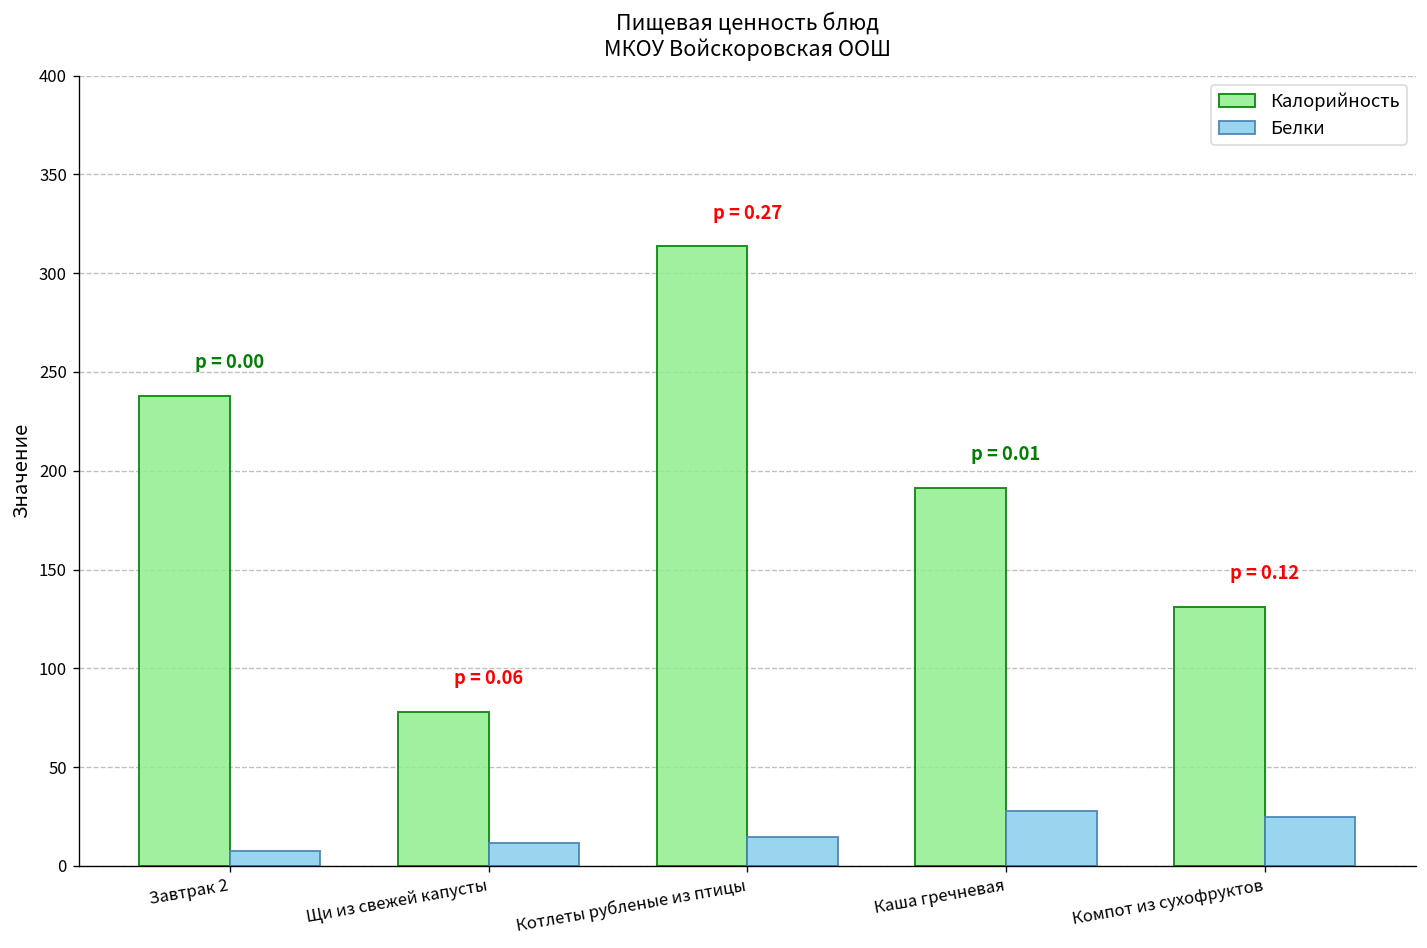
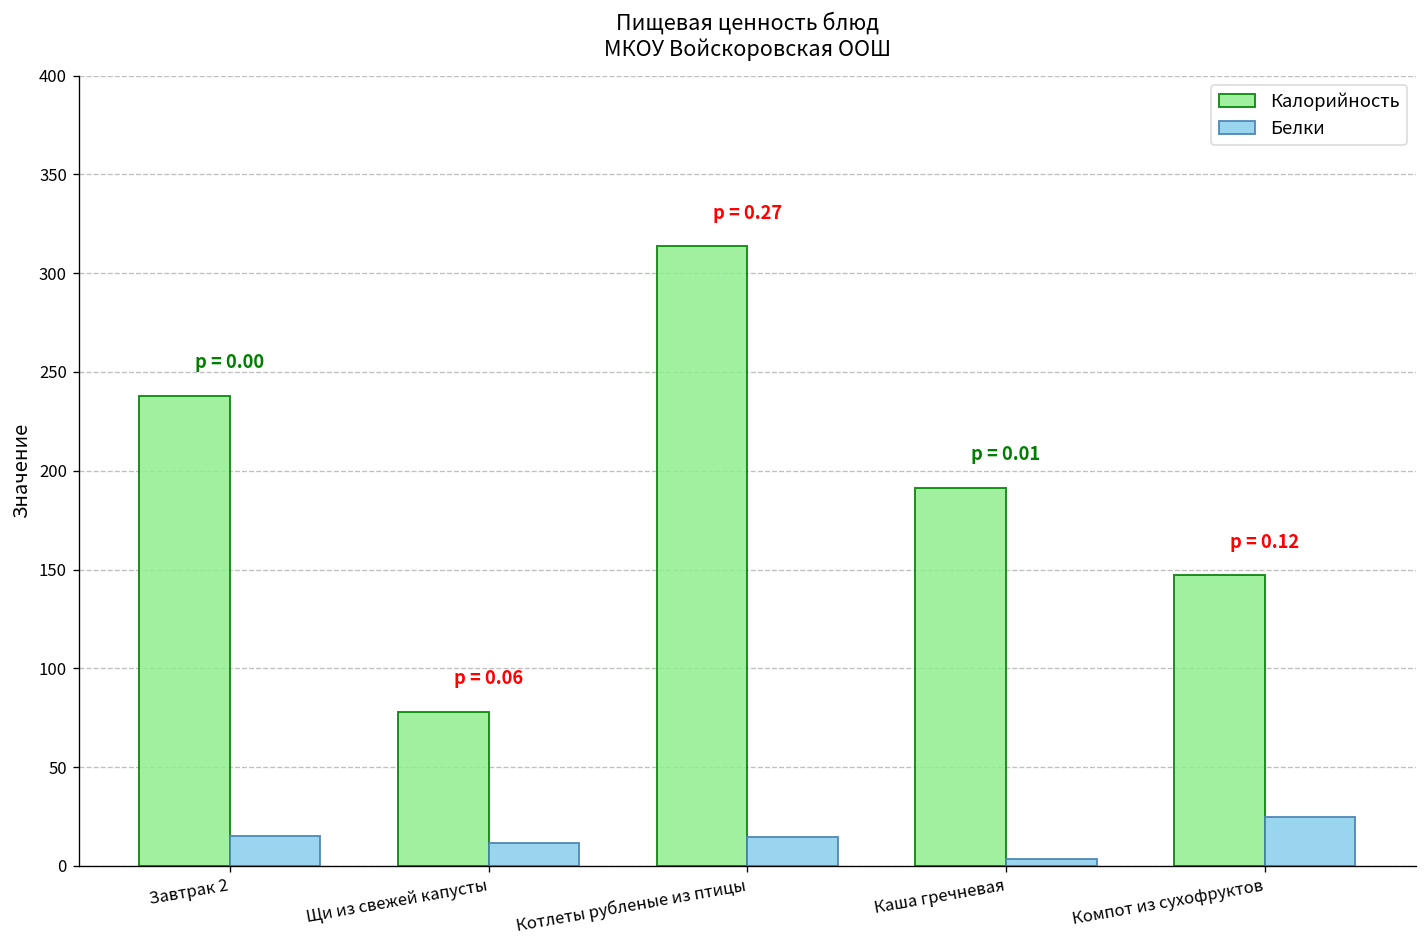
Белки, Завтрак 2: 7 -> 15
Белки, Каша гречневая: 28 -> 4
Калорийность, Компот из сухофруктов: 131 -> 147
